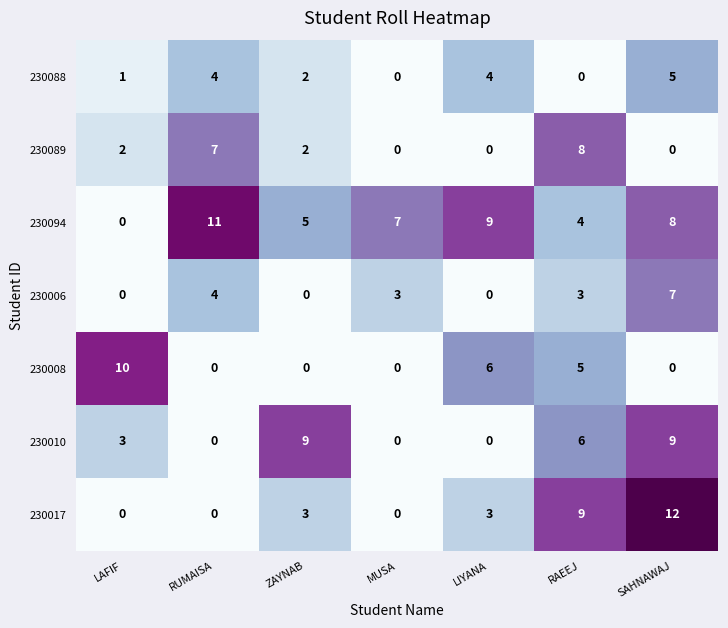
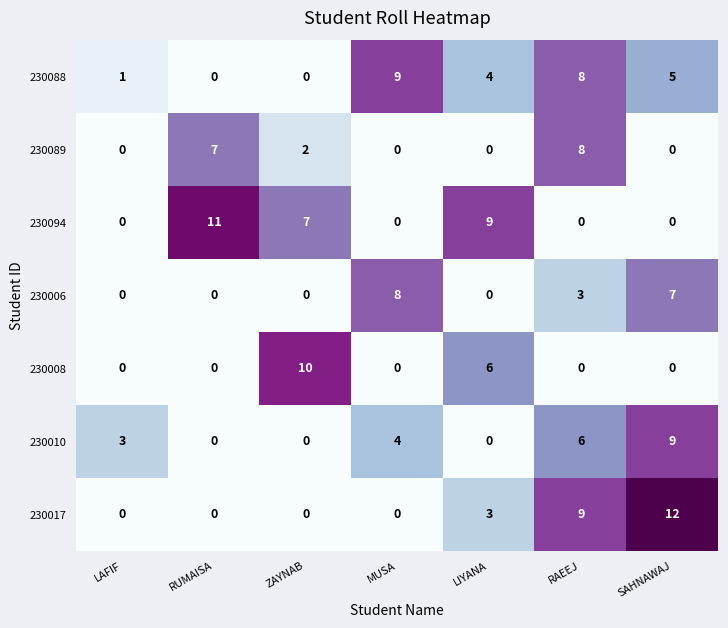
230088, RUMAISA: 4 -> 0
230088, ZAYNAB: 2 -> 0
230088, MUSA: 0 -> 9
230088, RAEEJ: 0 -> 8
230089, LAFIF: 2 -> 0
230094, ZAYNAB: 5 -> 7
230094, MUSA: 7 -> 0
230094, RAEEJ: 4 -> 0
230094, SAHNAWAJ: 8 -> 0
230006, RUMAISA: 4 -> 0
230006, MUSA: 3 -> 8
230008, LAFIF: 10 -> 0
230008, ZAYNAB: 0 -> 10
230008, RAEEJ: 5 -> 0
230010, ZAYNAB: 9 -> 0
230010, MUSA: 0 -> 4
230017, ZAYNAB: 3 -> 0
